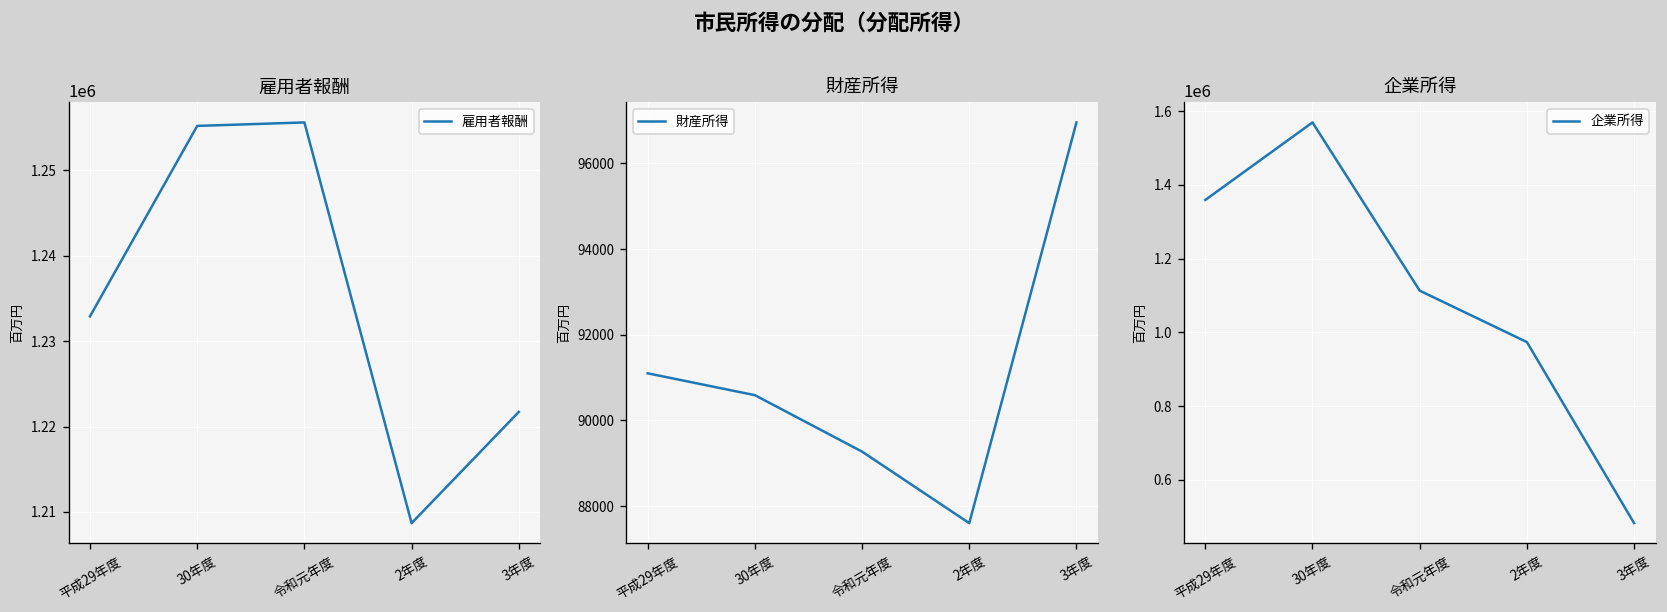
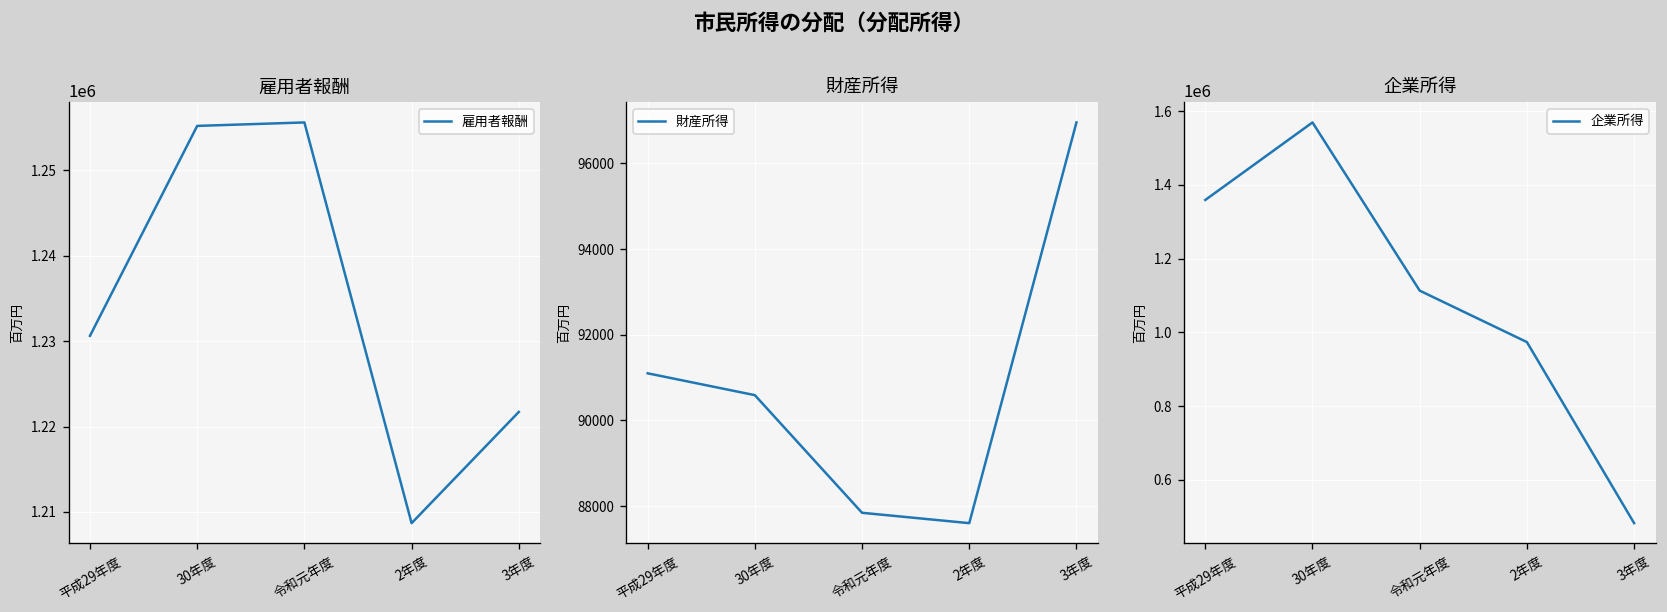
雇用者報酬, 平成29年度: 1233000 -> 1231000
財産所得, 令和元年度: 89300 -> 87800
